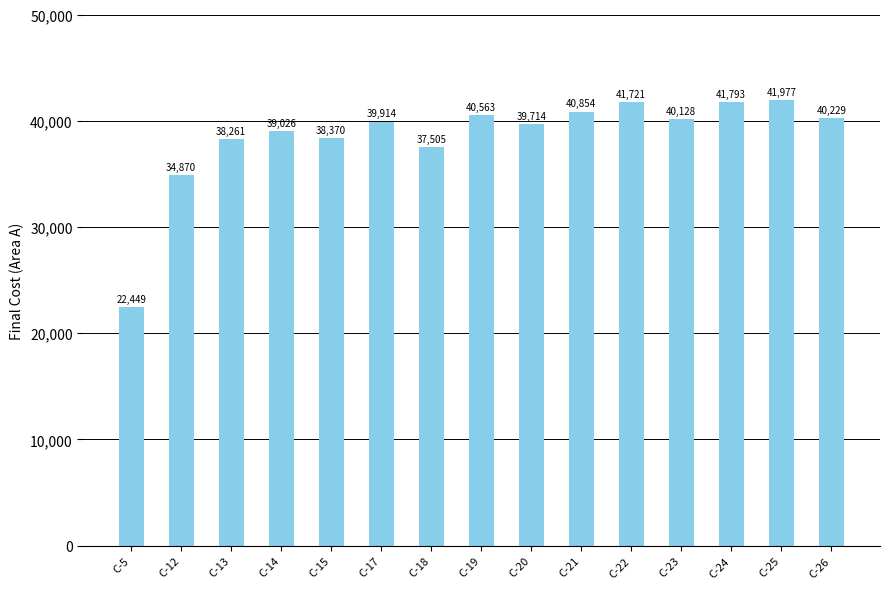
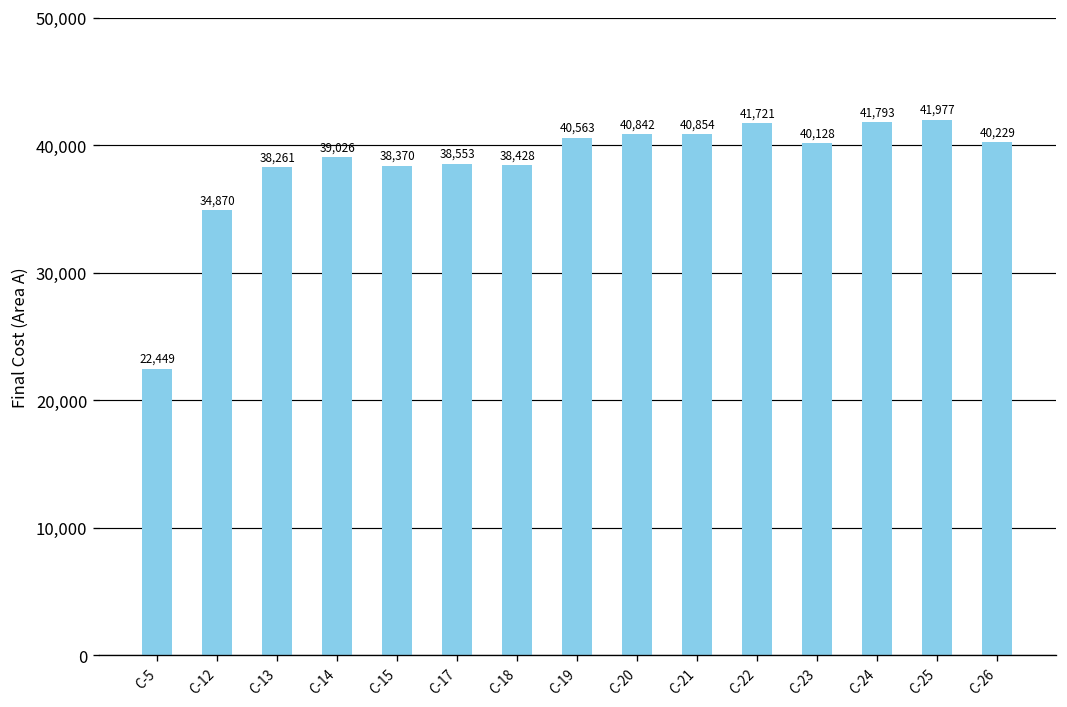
C-17: 39,914 -> 38,553
C-18: 37,505 -> 38,428
C-20: 39,714 -> 40,842
